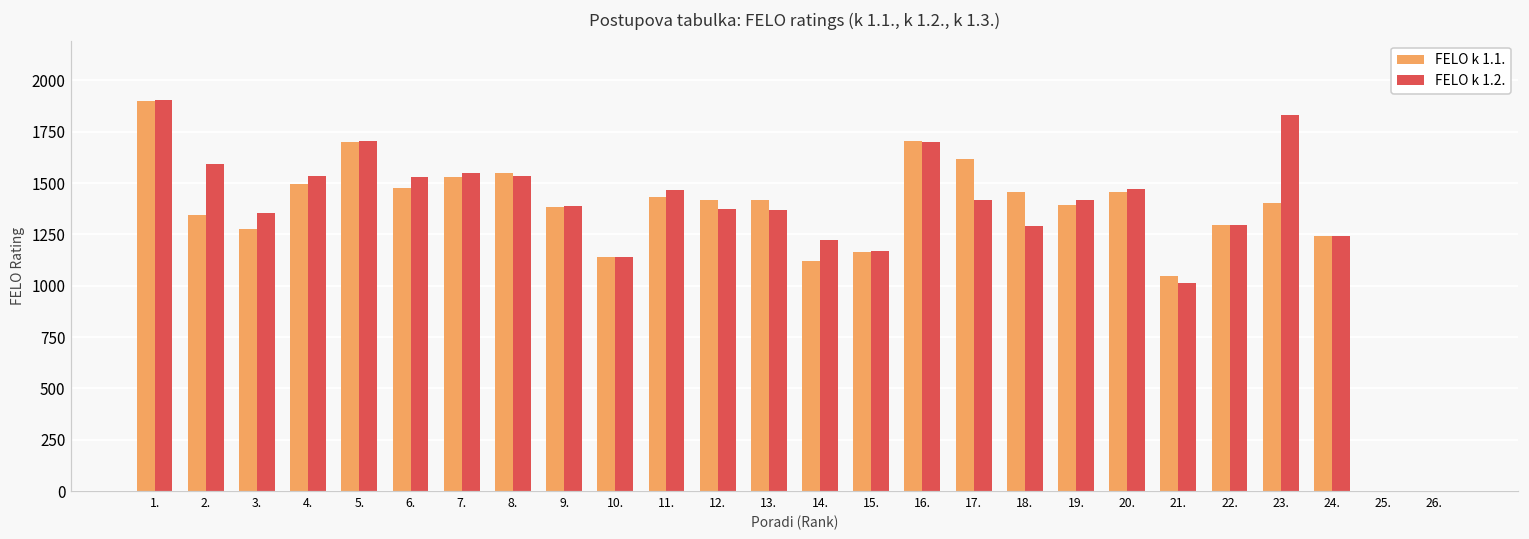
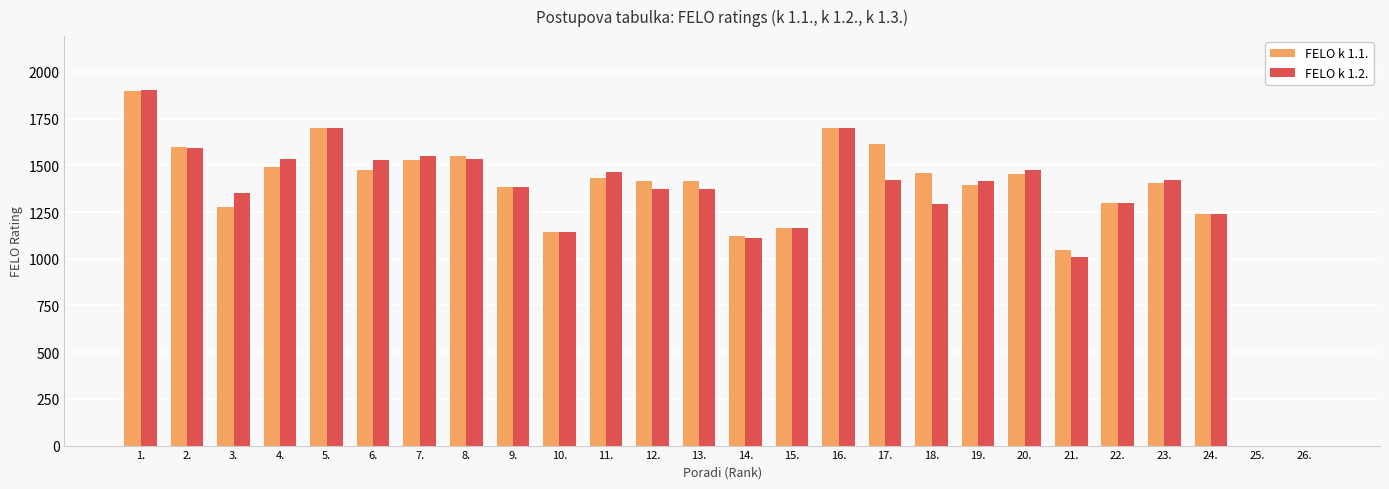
FELO k 1.1., 2.: 1350 -> 1600
FELO k 1.2., 14.: 1220 -> 1110
FELO k 1.2., 23.: 1830 -> 1420
